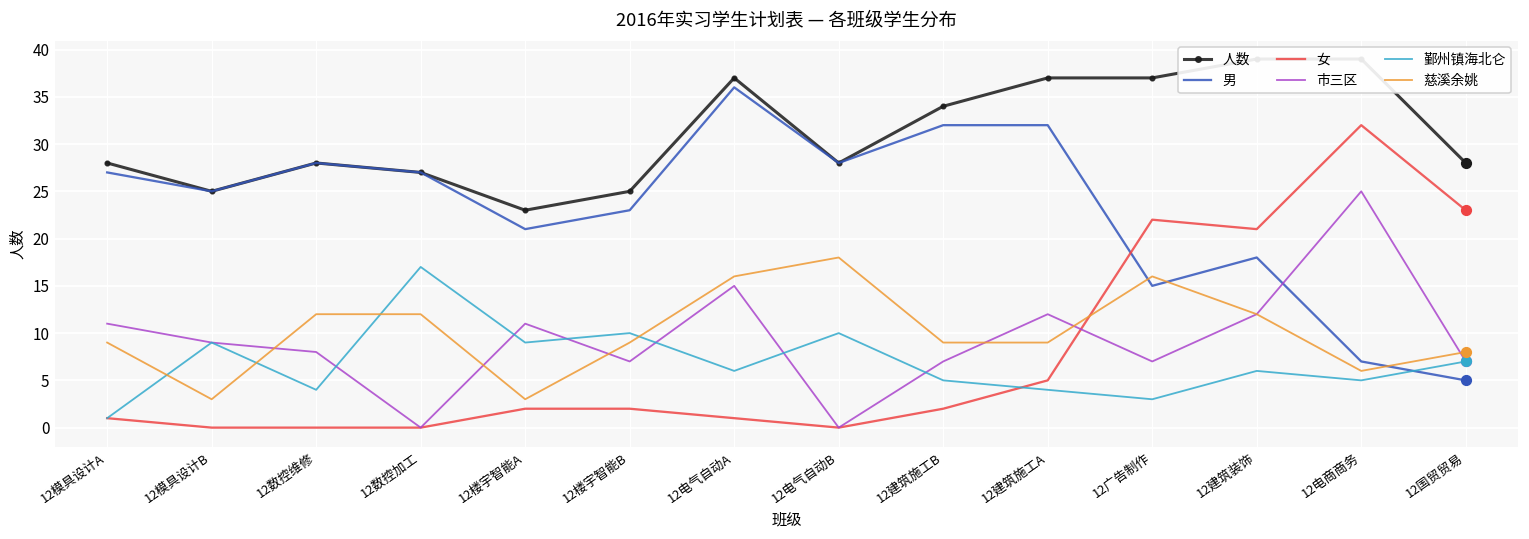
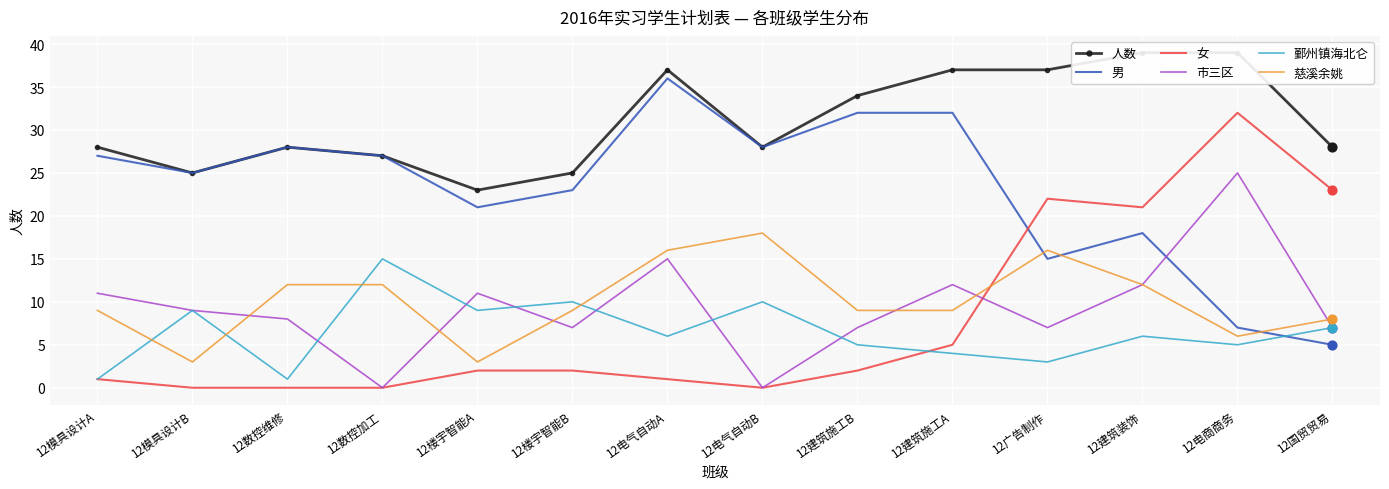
鄞州镇海北仑, 12数控维修: 4 -> 1
鄞州镇海北仑, 12数控加工: 17 -> 15
